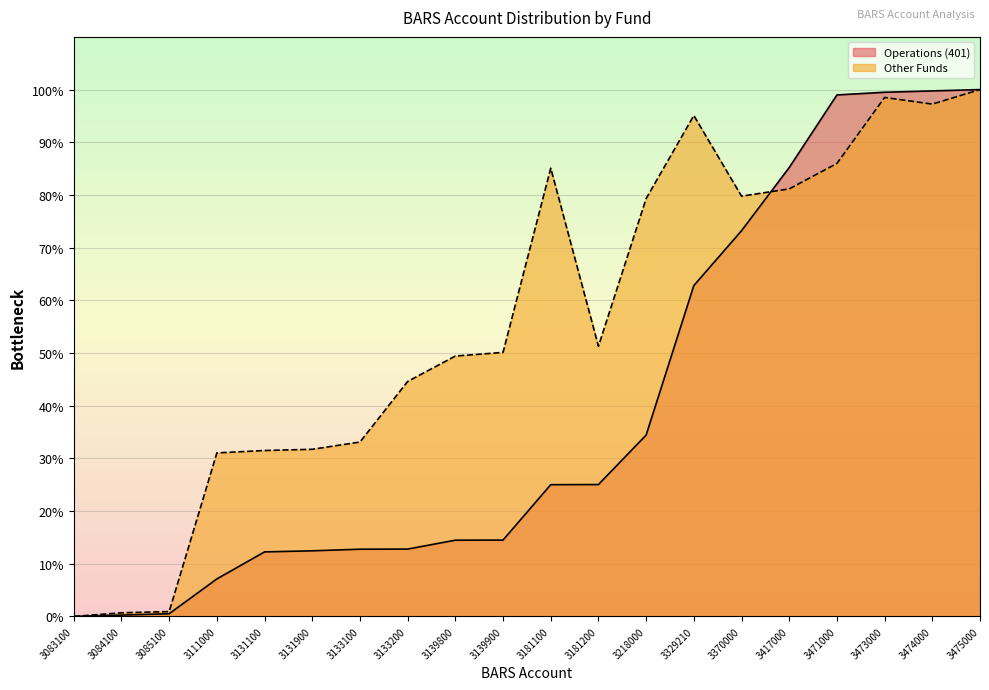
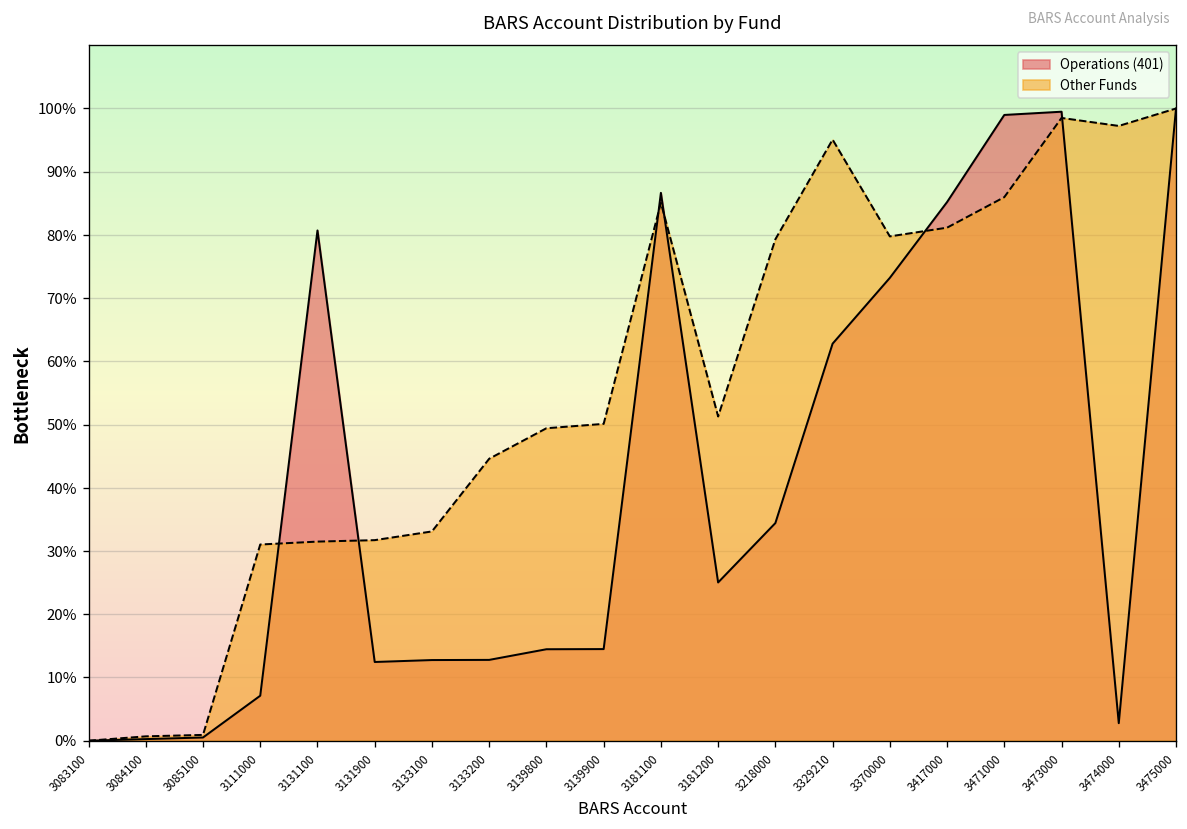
Operations (401), 3131100: 12% -> 81%
Operations (401), 3181100: 25% -> 87%
Operations (401), 3474000: 100% -> 3%
